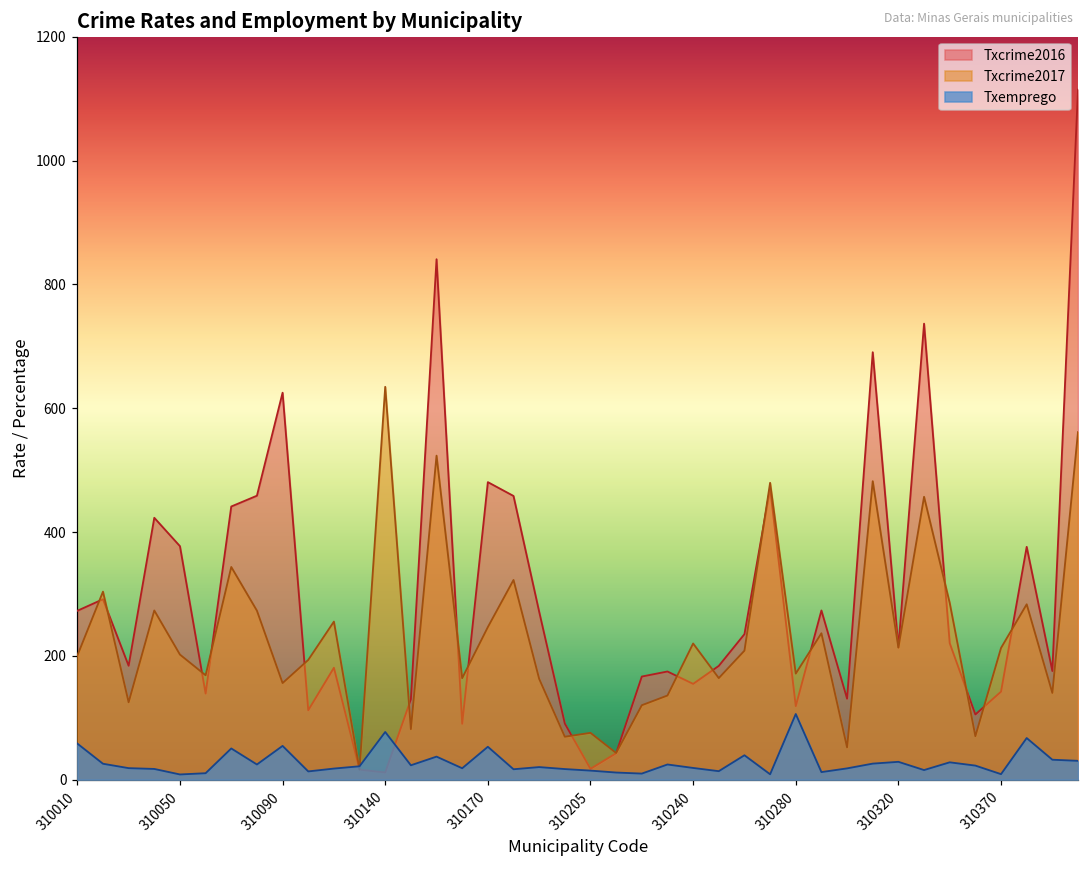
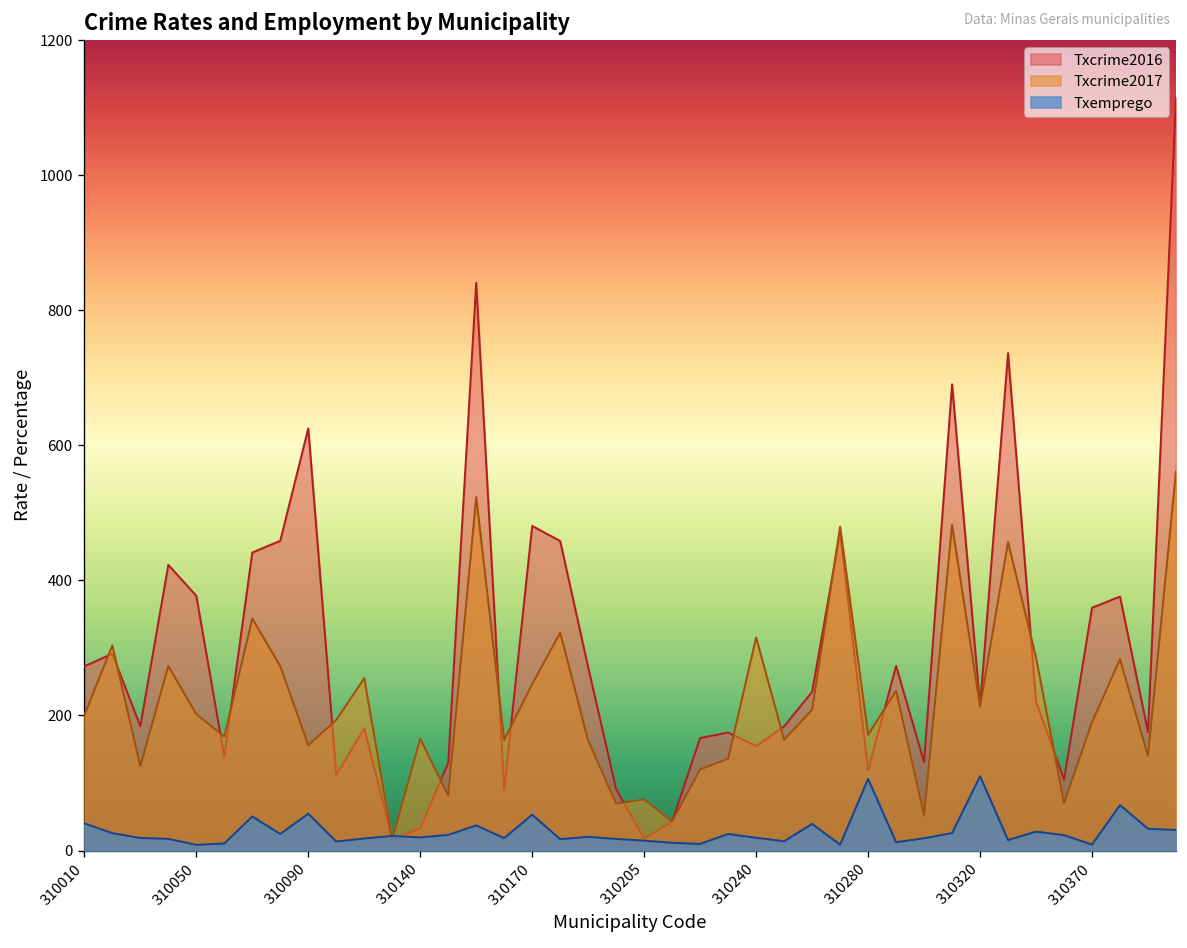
Txemprego, 310010: 60 -> 40
Txcrime2016, 310140: 10 -> 30
Txcrime2017, 310140: 630 -> 170
Txemprego, 310140: 80 -> 20
Txcrime2017, 310240: 220 -> 320
Txemprego, 310320: 30 -> 110
Txcrime2016, 310370: 140 -> 360
Txcrime2017, 310370: 210 -> 190
